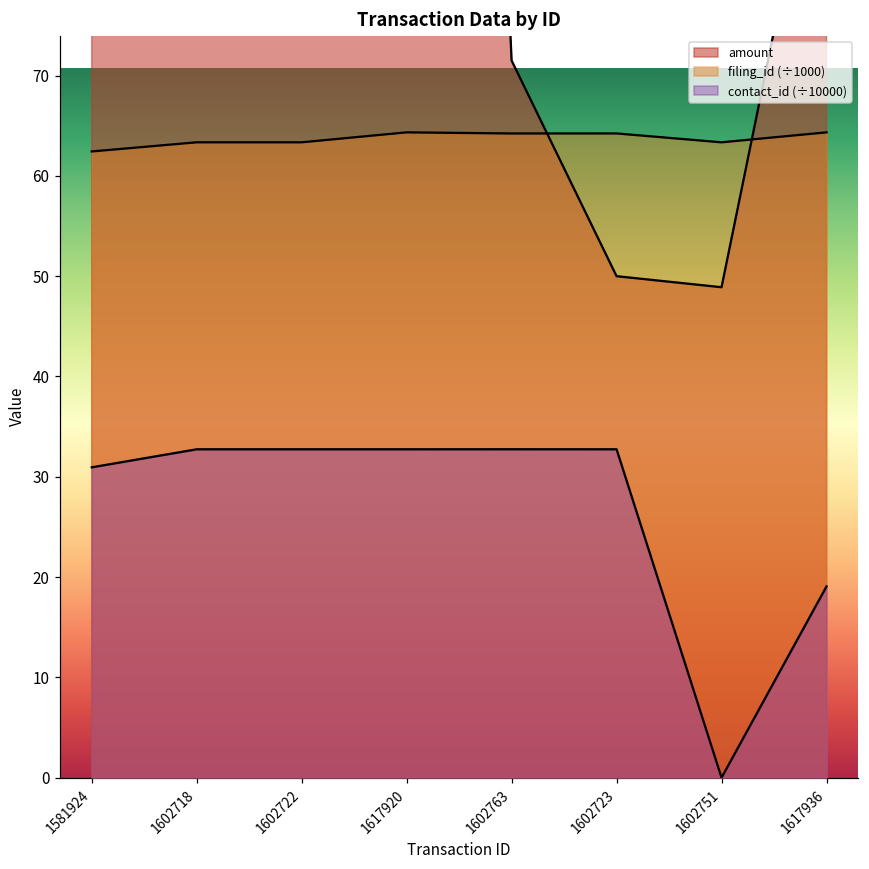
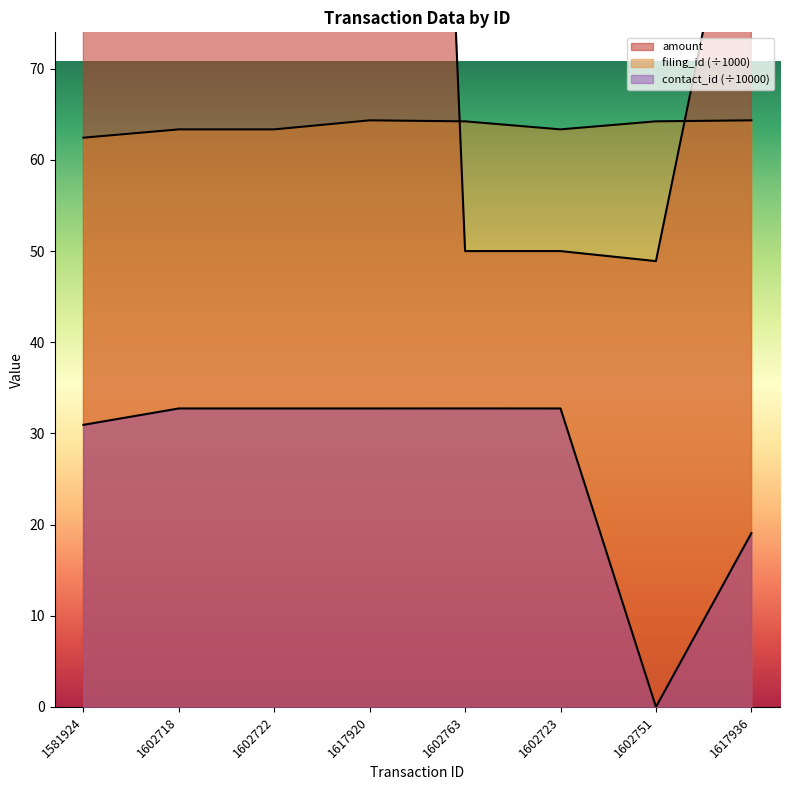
amount, 1602763: 72 -> 50
filing_id (÷1000), 1602723: 64 -> 63
filing_id (÷1000), 1602751: 63 -> 64
